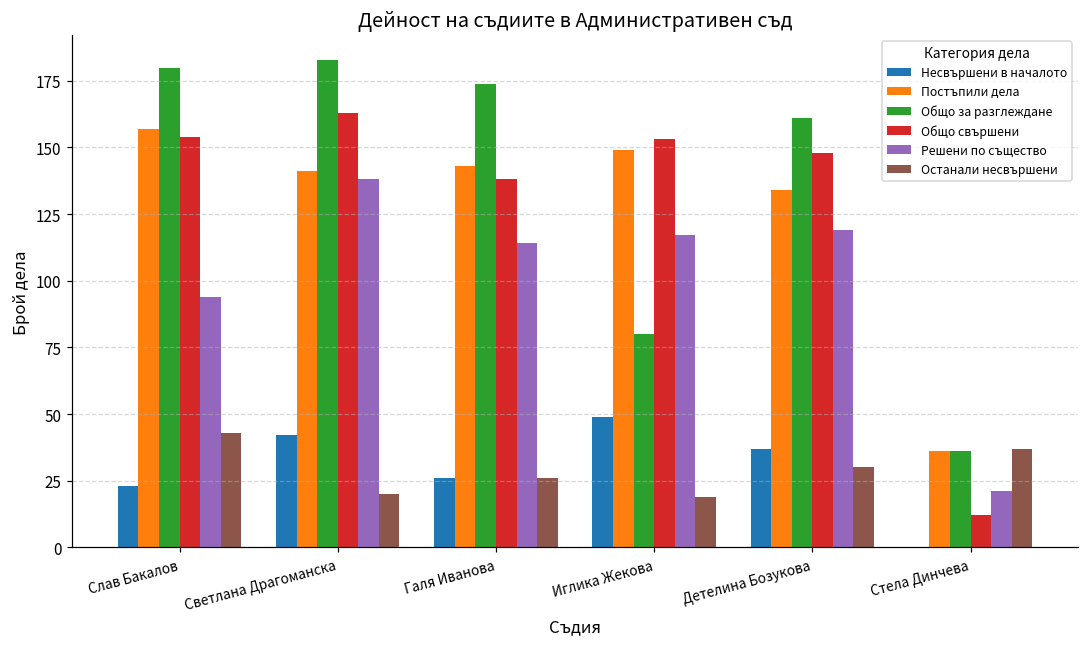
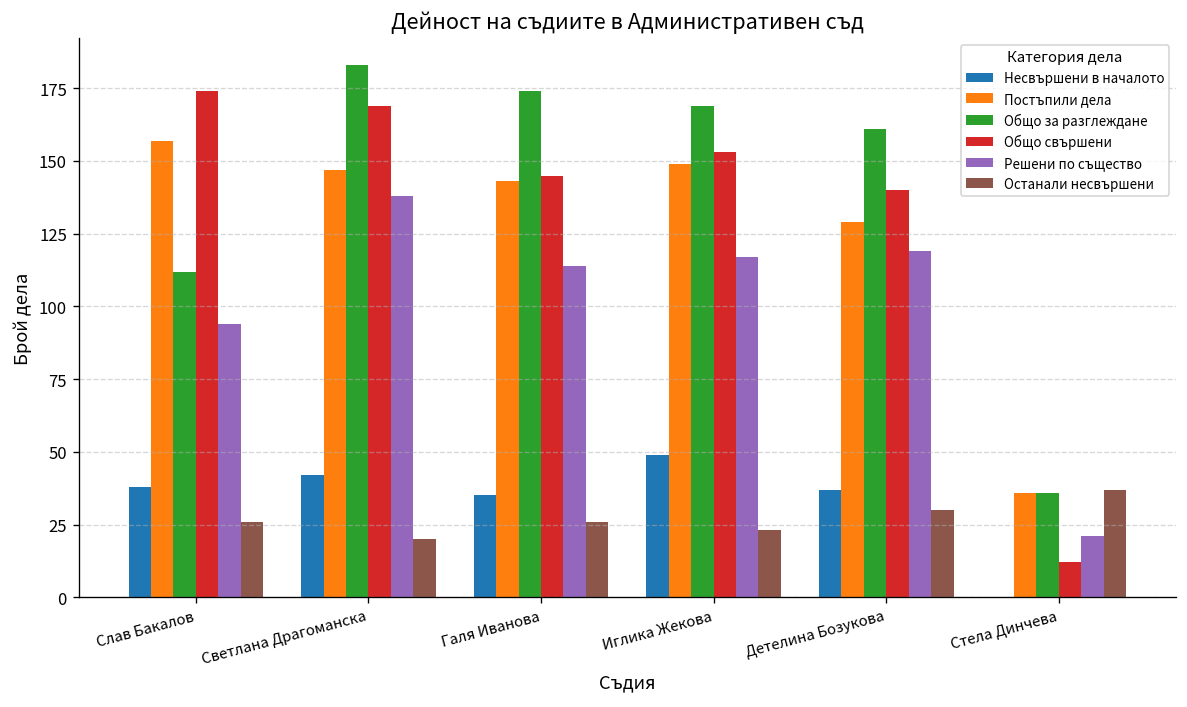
Несвършени в началото, Слав Бакалов: 23 -> 38
Общо за разглеждане, Слав Бакалов: 180 -> 112
Общо свършени, Слав Бакалов: 154 -> 174
Останали несвършени, Слав Бакалов: 43 -> 26
Постъпили дела, Светлана Драгоманска: 141 -> 147
Общо свършени, Светлана Драгоманска: 163 -> 169
Несвършени в началото, Галя Иванова: 26 -> 35
Общо свършени, Галя Иванова: 138 -> 145
Общо за разглеждане, Иглика Жекова: 80 -> 169
Останали несвършени, Иглика Жекова: 19 -> 23
Постъпили дела, Детелина Бозукова: 134 -> 129
Общо свършени, Детелина Бозукова: 148 -> 140
